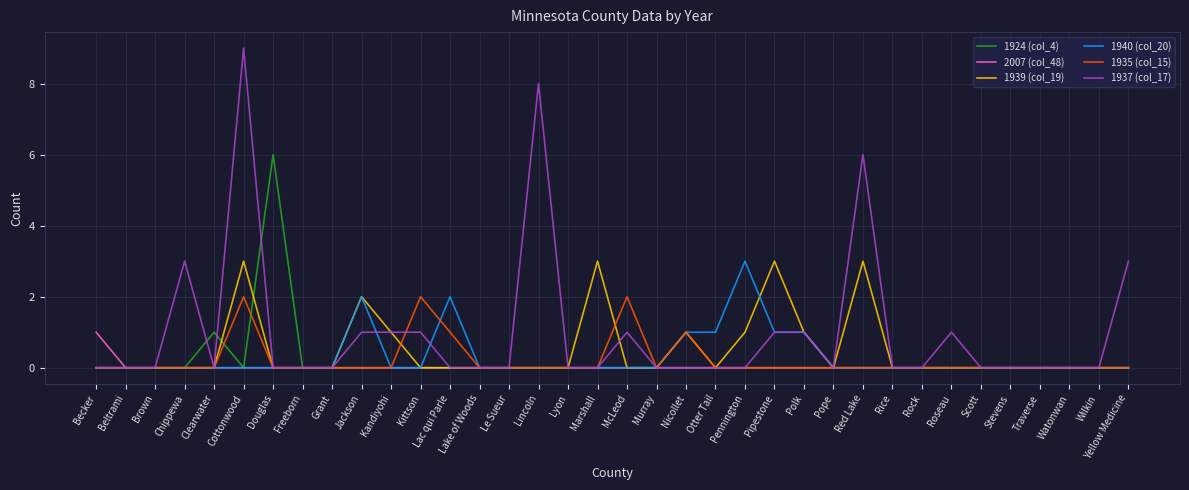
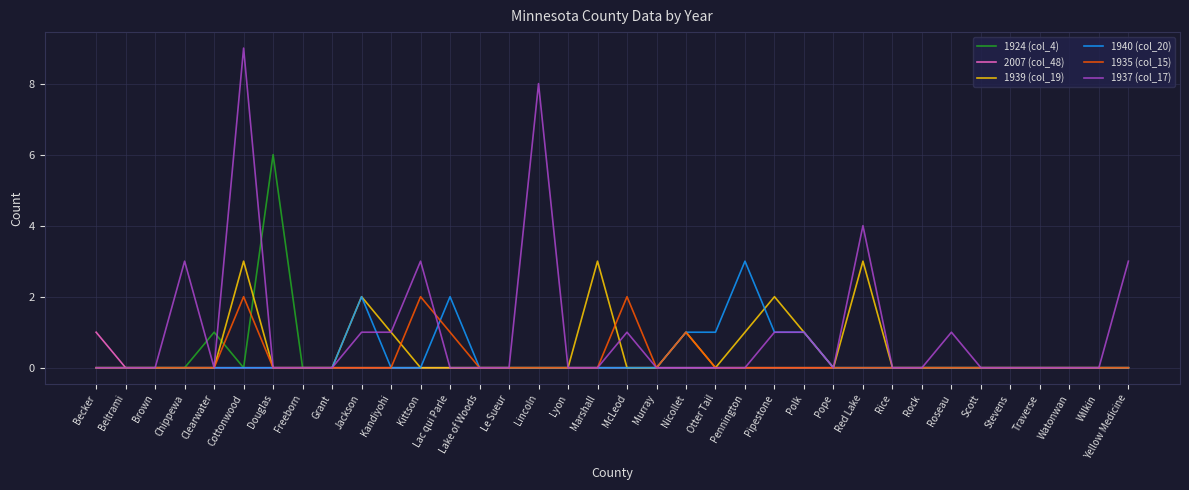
1937 (col_17), Kittson: 1 -> 3
1939 (col_19), Pipestone: 3 -> 2
1937 (col_17), Red Lake: 6 -> 4
